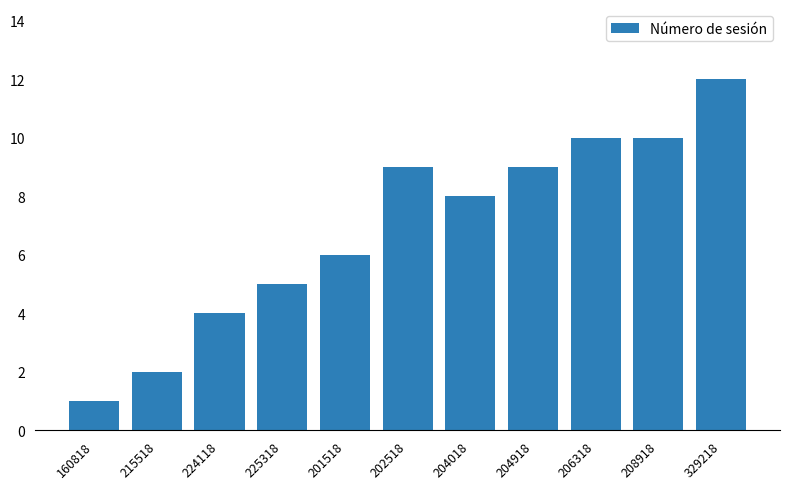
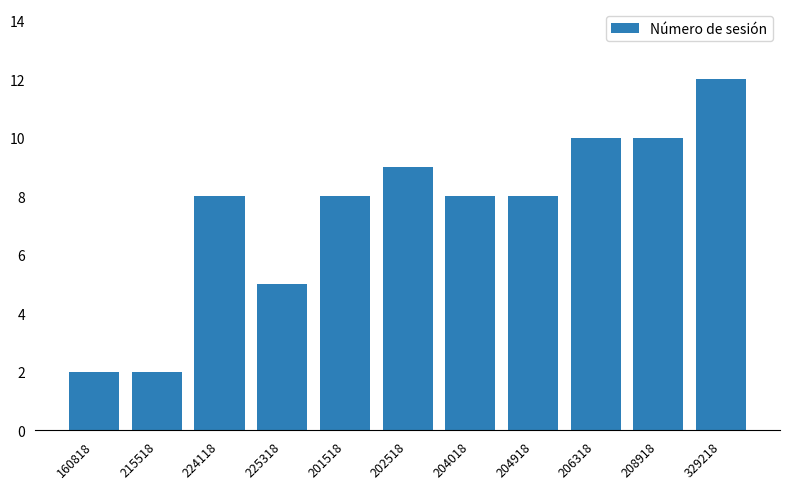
160818: 1 -> 2
224118: 4 -> 8
201518: 6 -> 8
204918: 9 -> 8
